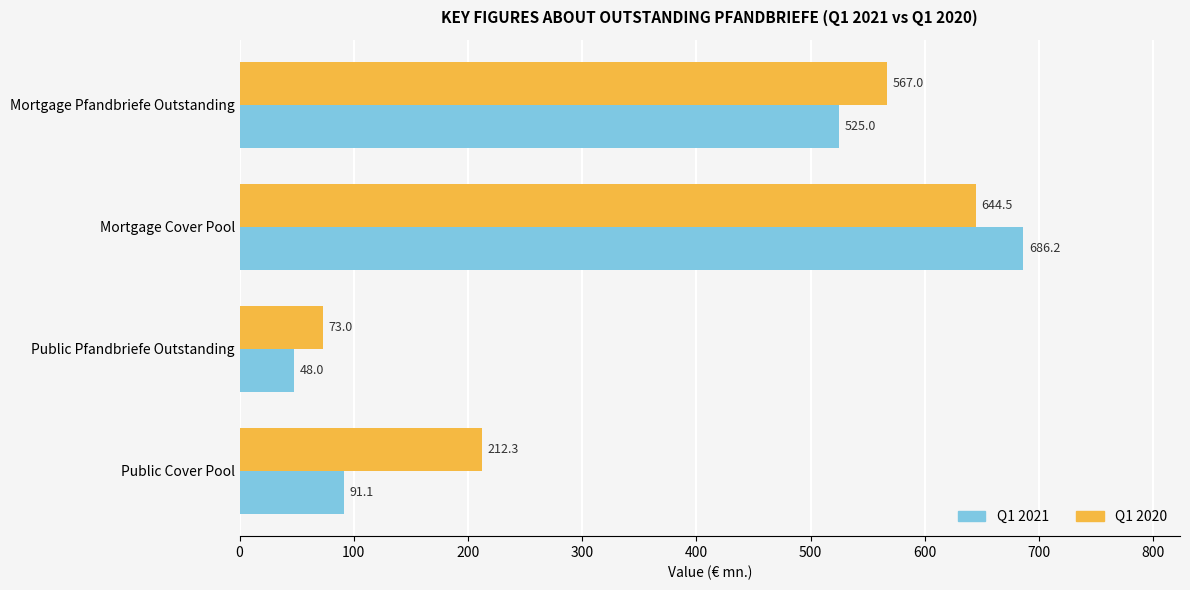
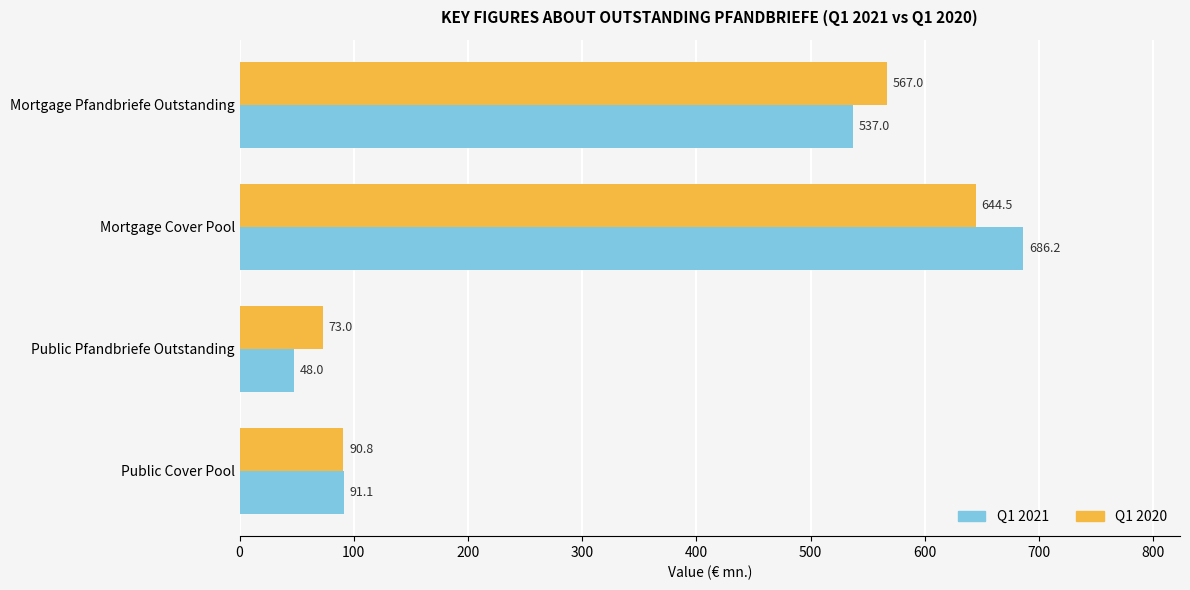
Q1 2021, Mortgage Pfandbriefe Outstanding: 525.0 -> 537.0
Q1 2020, Public Cover Pool: 212.3 -> 90.8
